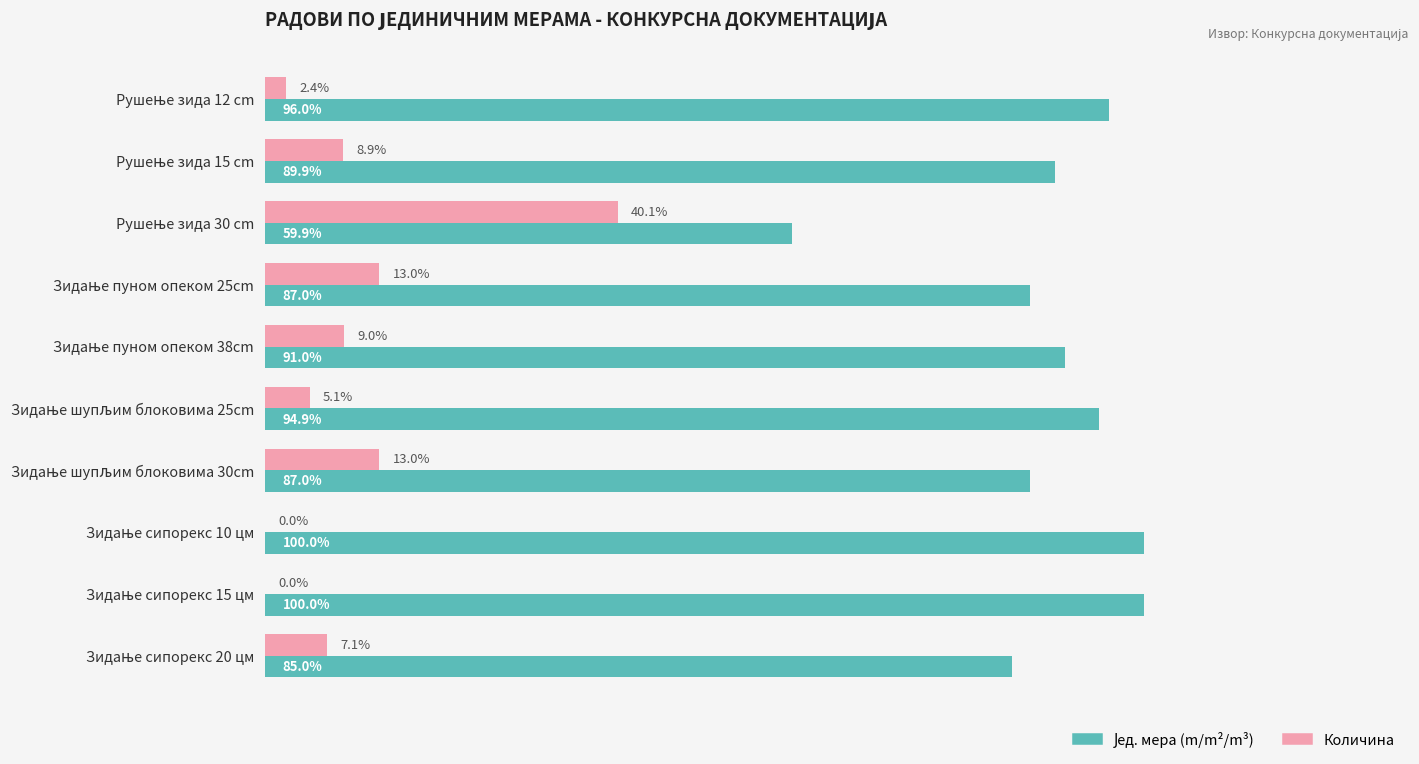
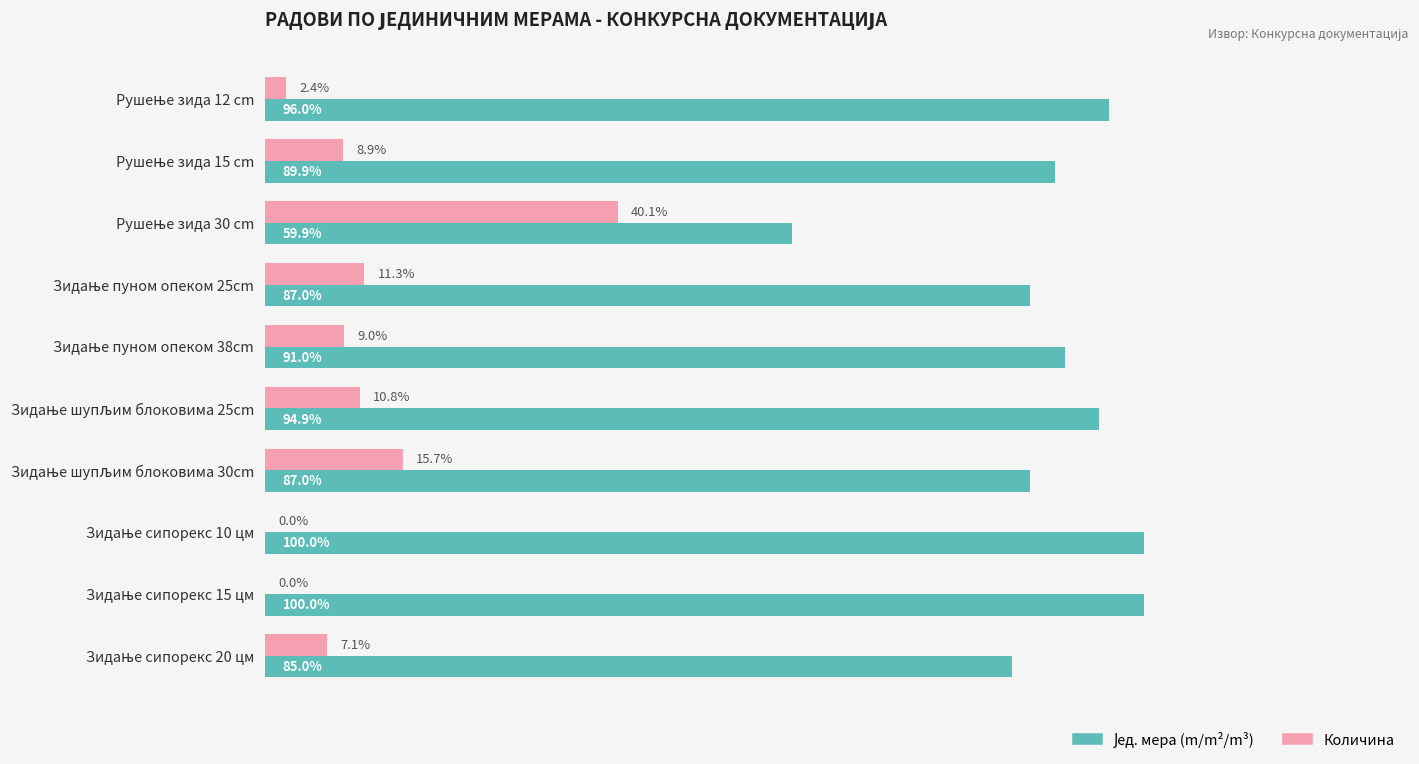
Количина, Зидање пуном опеком 25cm: 13.0% -> 11.3%
Количина, Зидање шупљим блоковима 25cm: 5.1% -> 10.8%
Количина, Зидање шупљим блоковима 30cm: 13.0% -> 15.7%
